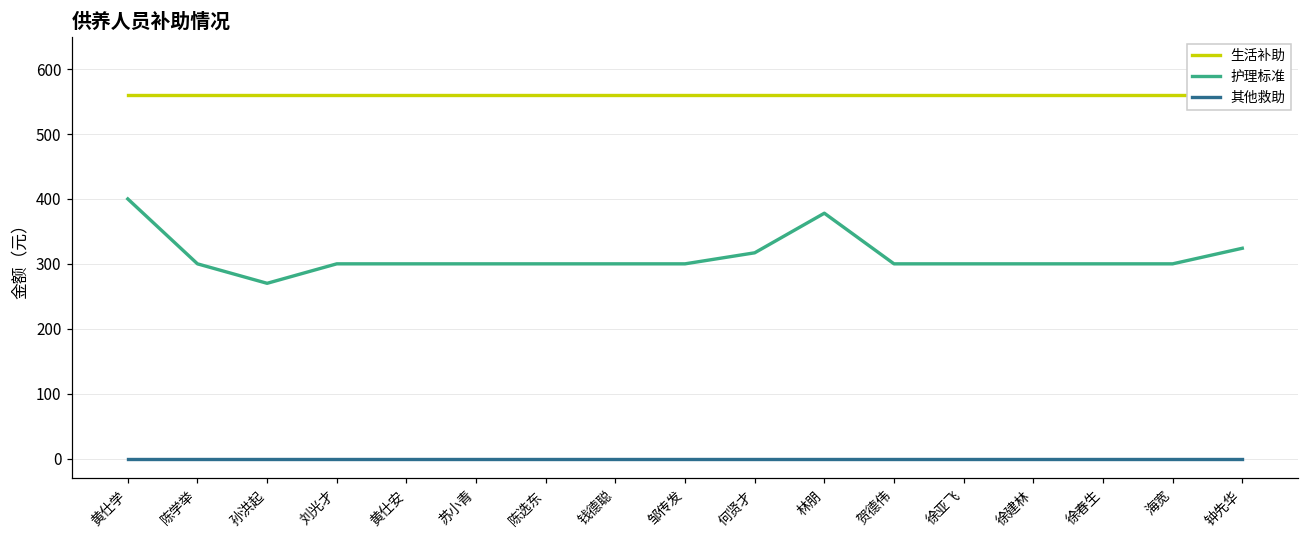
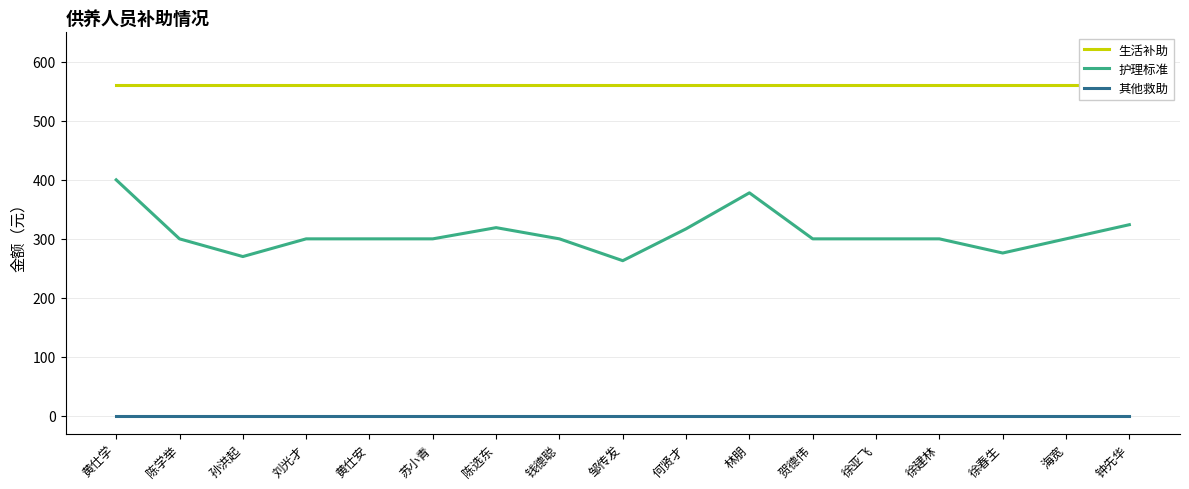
护理标准, 陈选东: 300 -> 320
护理标准, 邹传发: 300 -> 260
护理标准, 徐春生: 300 -> 280
